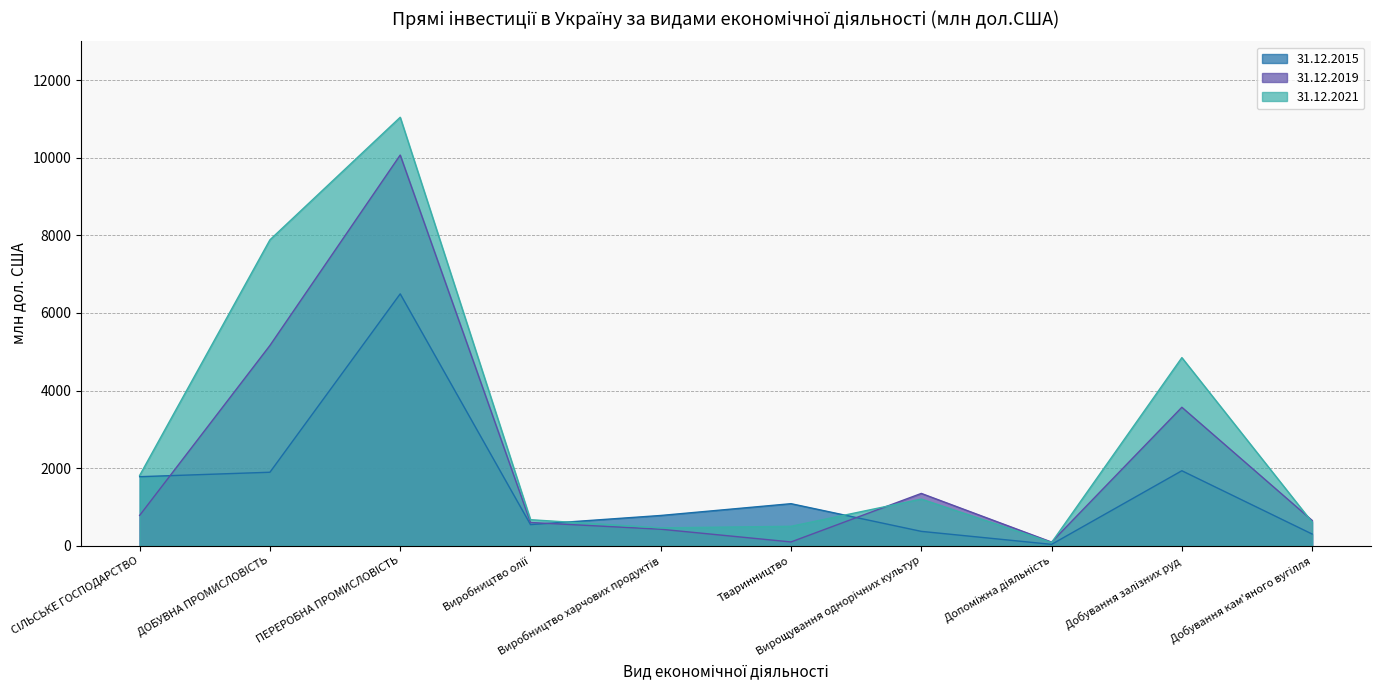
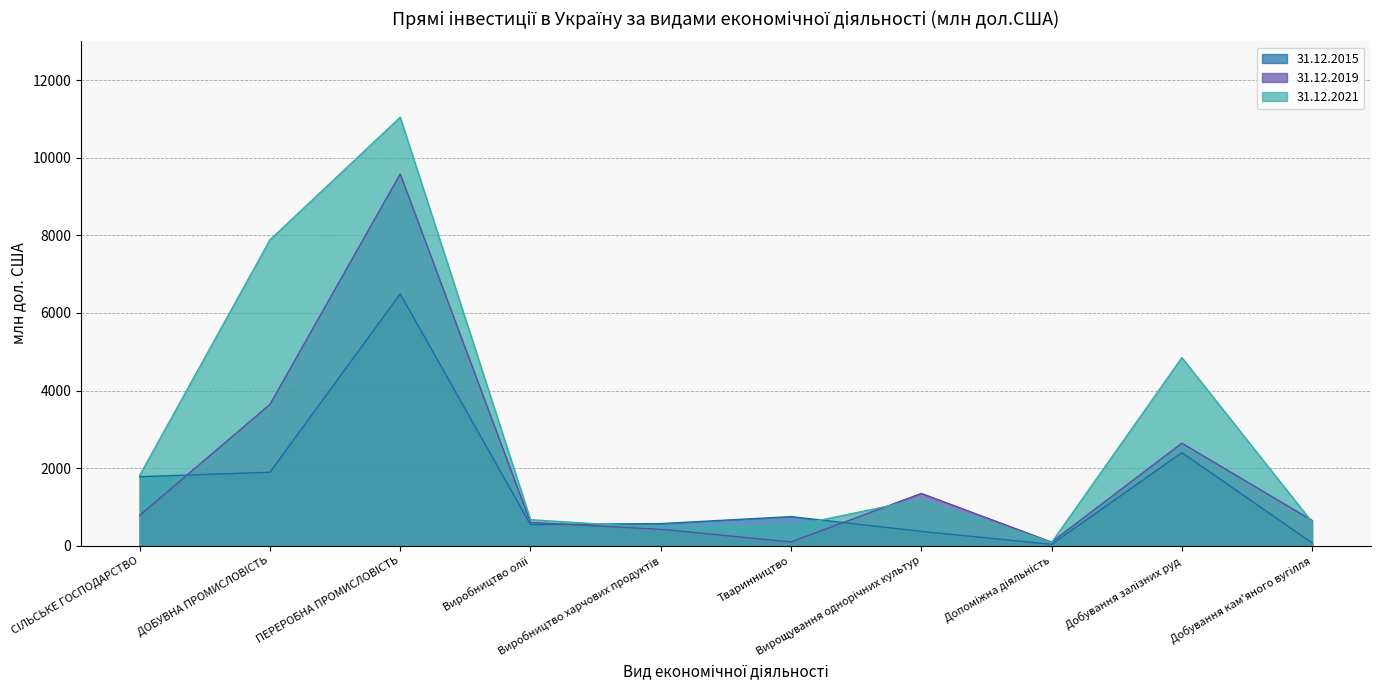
31.12.2019, ДОБУВНА ПРОМИСЛОВІСТЬ: 5200 -> 3600
31.12.2019, ПЕРЕРОБНА ПРОМИСЛОВІСТЬ: 10100 -> 9600
31.12.2015, Виробництво харчових продуктів: 800 -> 600
31.12.2015, Тваринництво: 1100 -> 800
31.12.2015, Добування залізних руд: 1900 -> 2400
31.12.2019, Добування залізних руд: 3600 -> 2600
31.12.2015, Добування кам'яного вугілля: 300 -> 100
